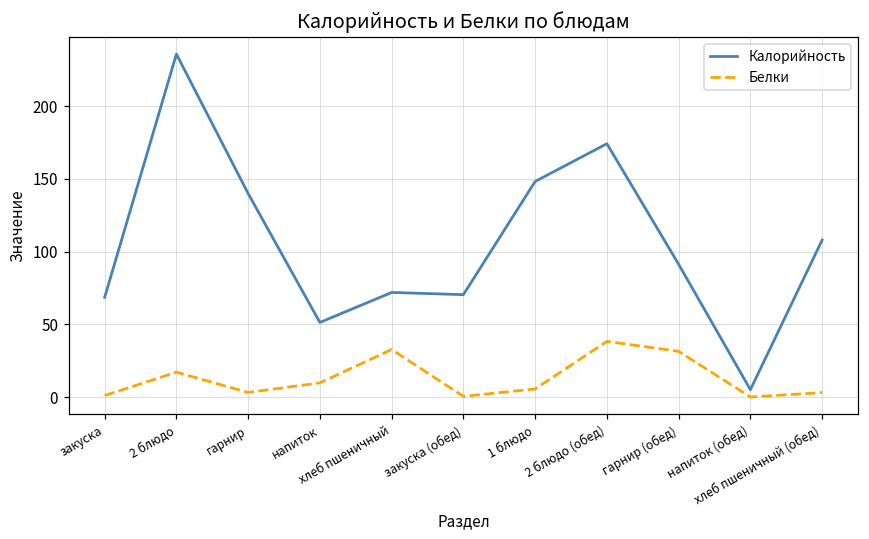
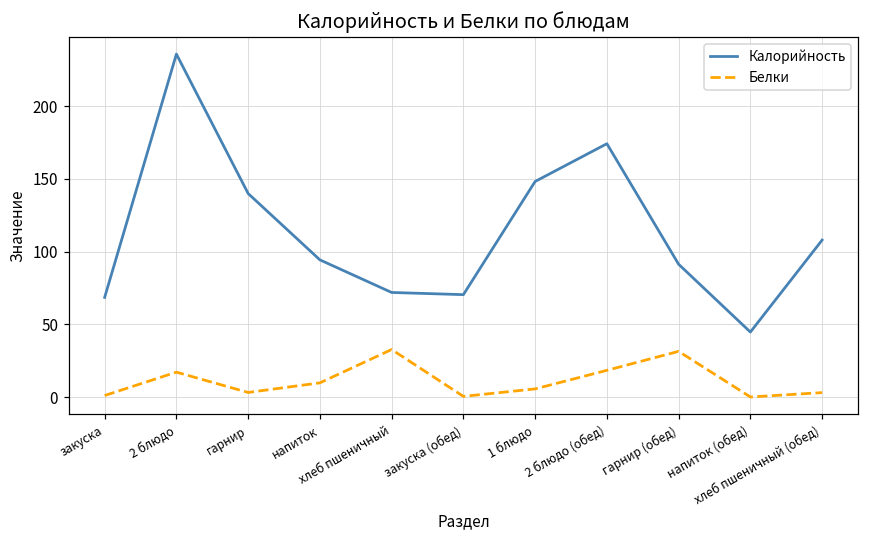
Калорийность, напиток: 51 -> 94
Белки, 2 блюдо (обед): 38 -> 19
Калорийность, напиток (обед): 5 -> 45
